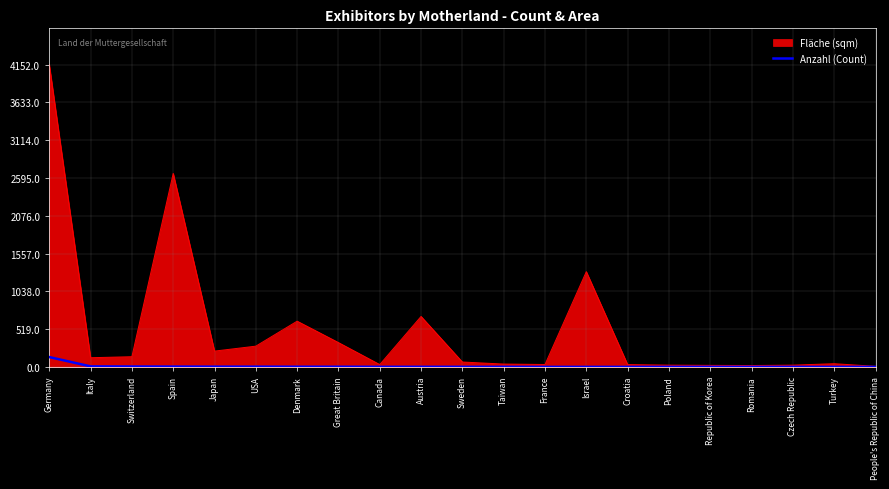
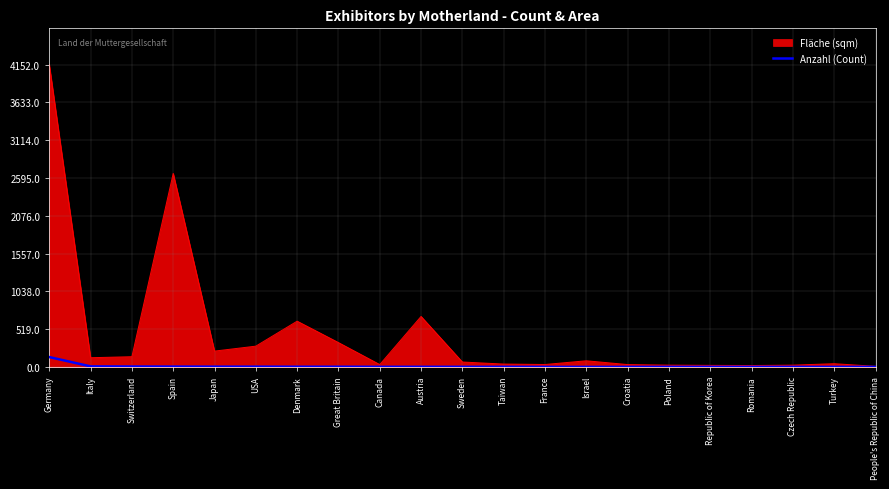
Fläche (sqm), Israel: 1300 -> 100
